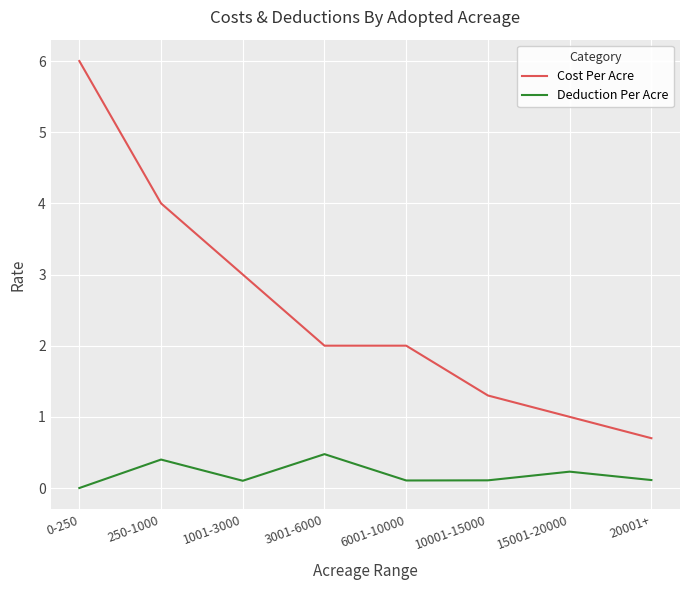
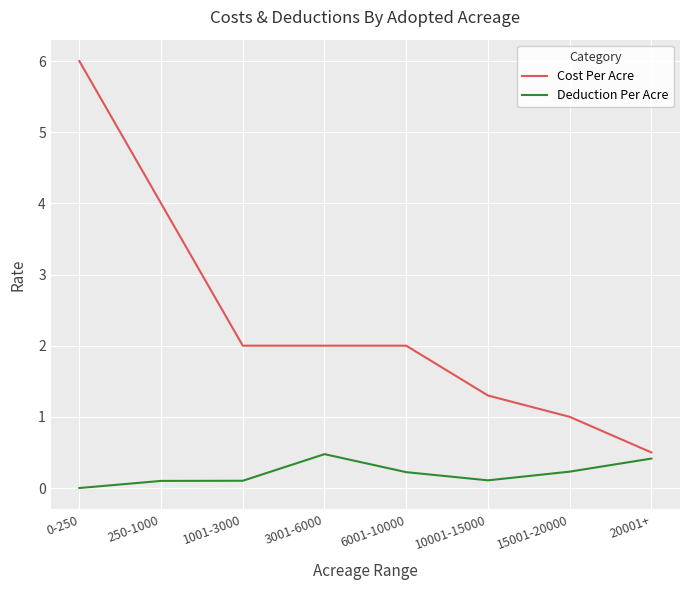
Deduction Per Acre, 250-1000: 0.4 -> 0.1
Cost Per Acre, 1001-3000: 3 -> 2
Deduction Per Acre, 6001-10000: 0.1 -> 0.2
Cost Per Acre, 20001+: 0.7 -> 0.5
Deduction Per Acre, 20001+: 0.1 -> 0.4
